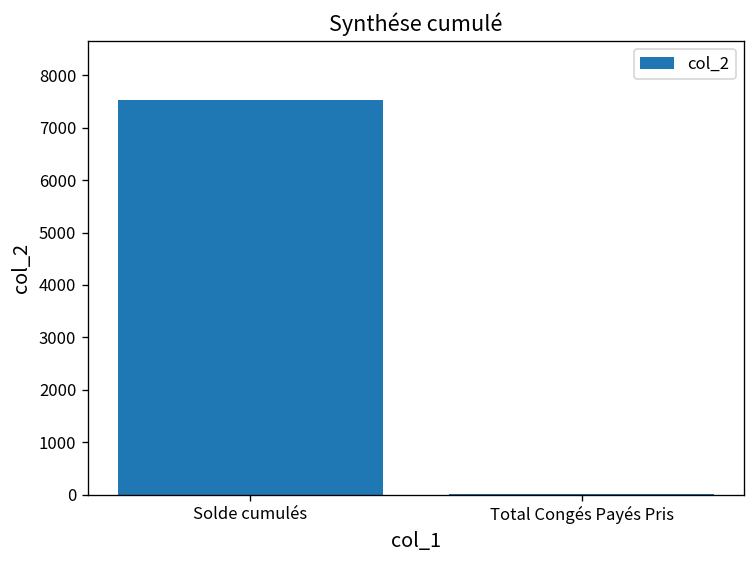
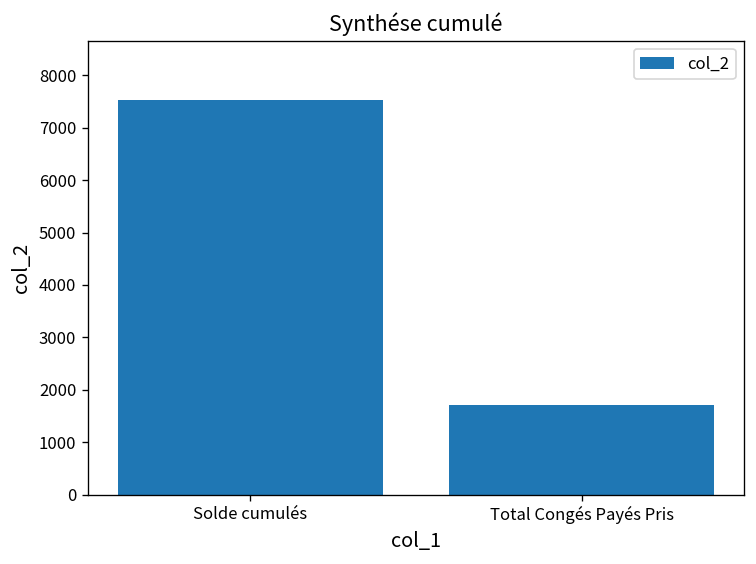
Total Congés Payés Pris: 0 -> 1700
